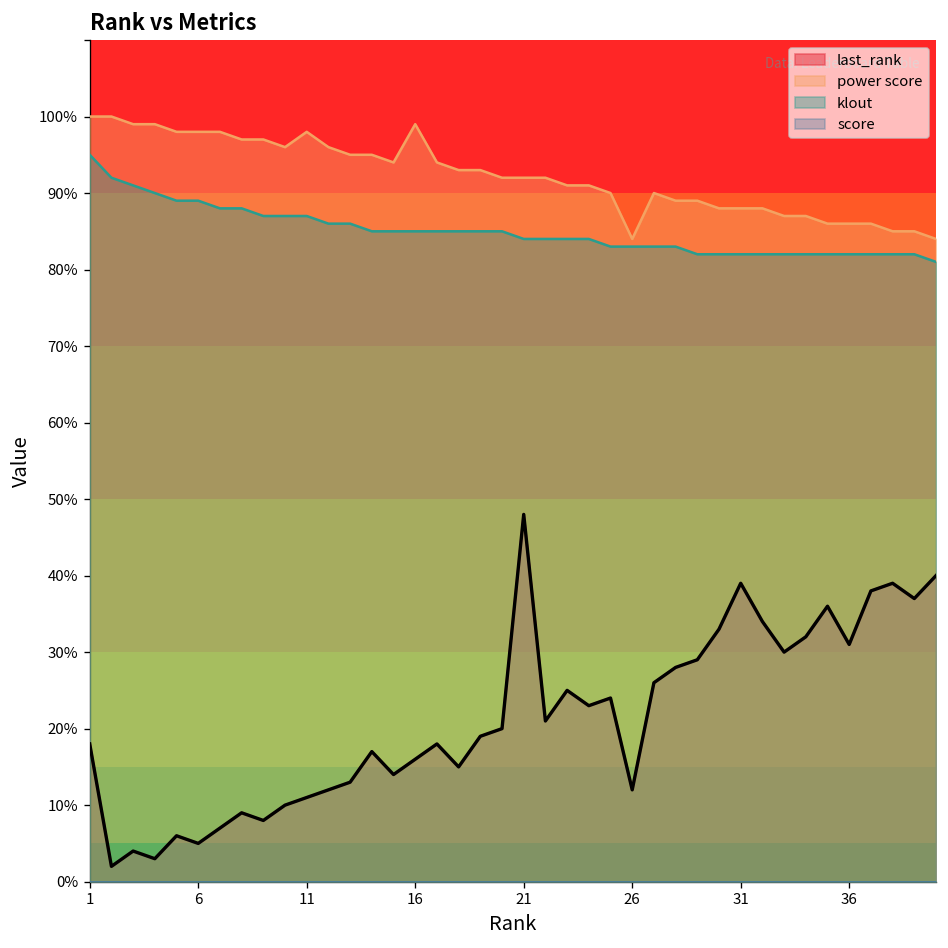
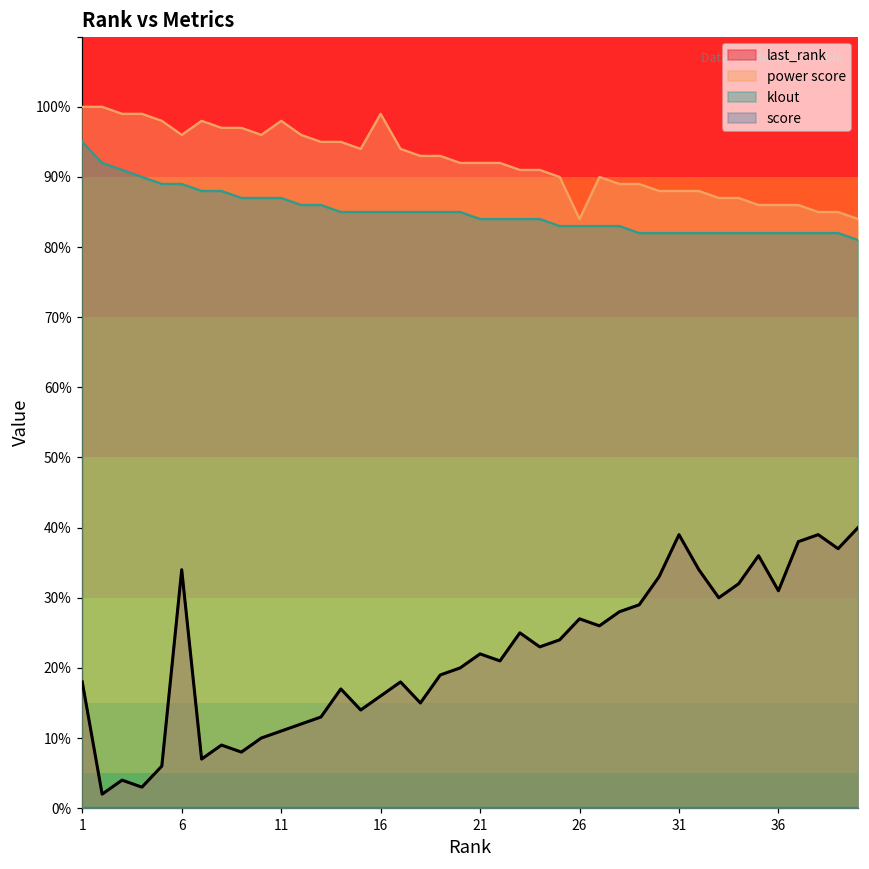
last_rank, 6: 5% -> 34%
power score, 6: 98% -> 96%
last_rank, 21: 48% -> 22%
last_rank, 26: 12% -> 27%
